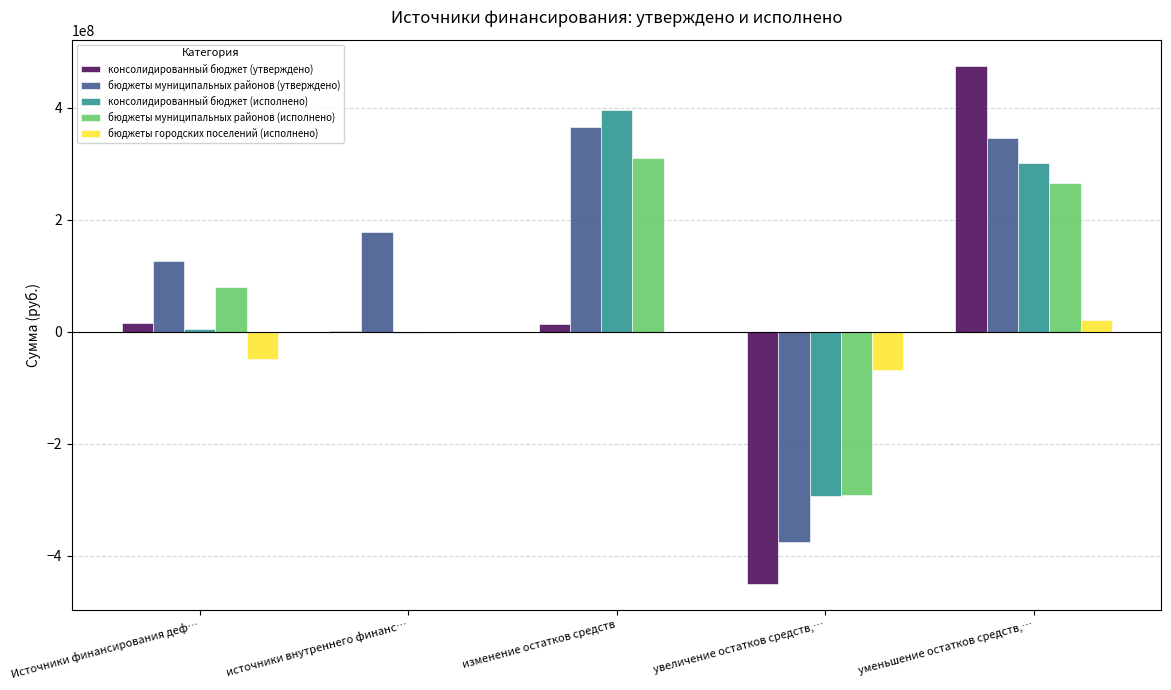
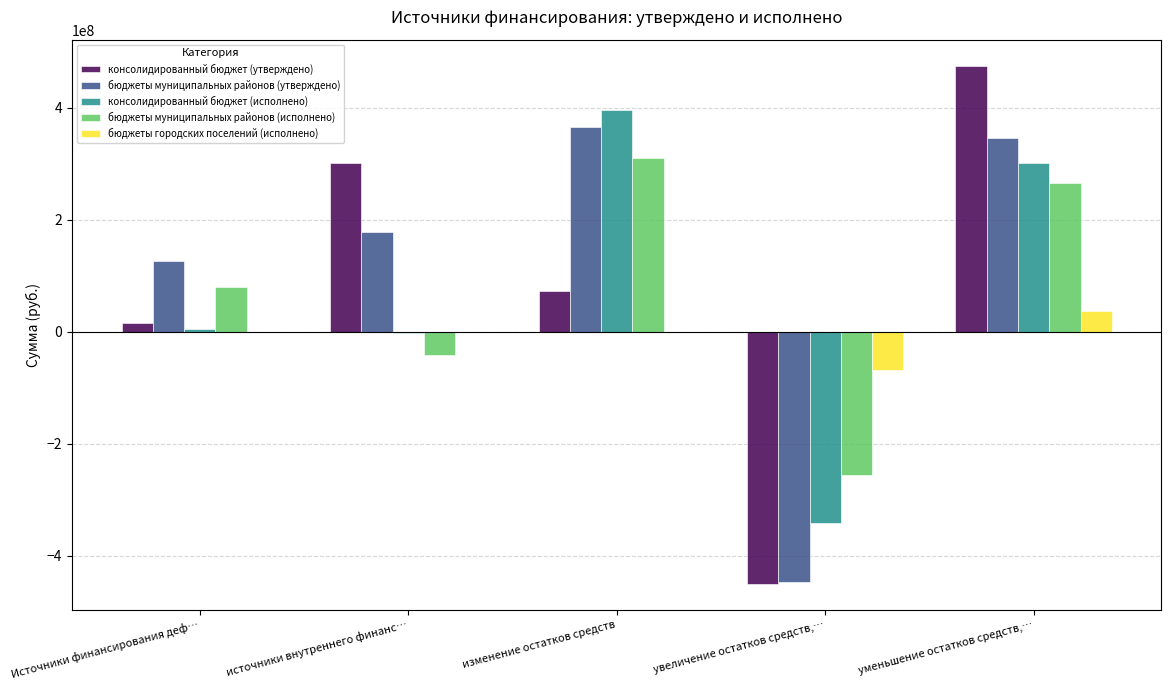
бюджеты городских поселений (исполнено), Источники финансирования деф…: -50000000 -> 0
консолидированный бюджет (утверждено), источники внутреннего финанс…: 0 -> 300000000
бюджеты муниципальных районов (исполнено), источники внутреннего финанс…: 0 -> -40000000
консолидированный бюджет (утверждено), изменение остатков средств: 10000000 -> 70000000
бюджеты муниципальных районов (утверждено), увеличение остатков средств,…: -380000000 -> -450000000
консолидированный бюджет (исполнено), увеличение остатков средств,…: -290000000 -> -340000000
бюджеты муниципальных районов (исполнено), увеличение остатков средств,…: -290000000 -> -260000000
бюджеты городских поселений (исполнено), уменьшение остатков средств,…: 20000000 -> 40000000
